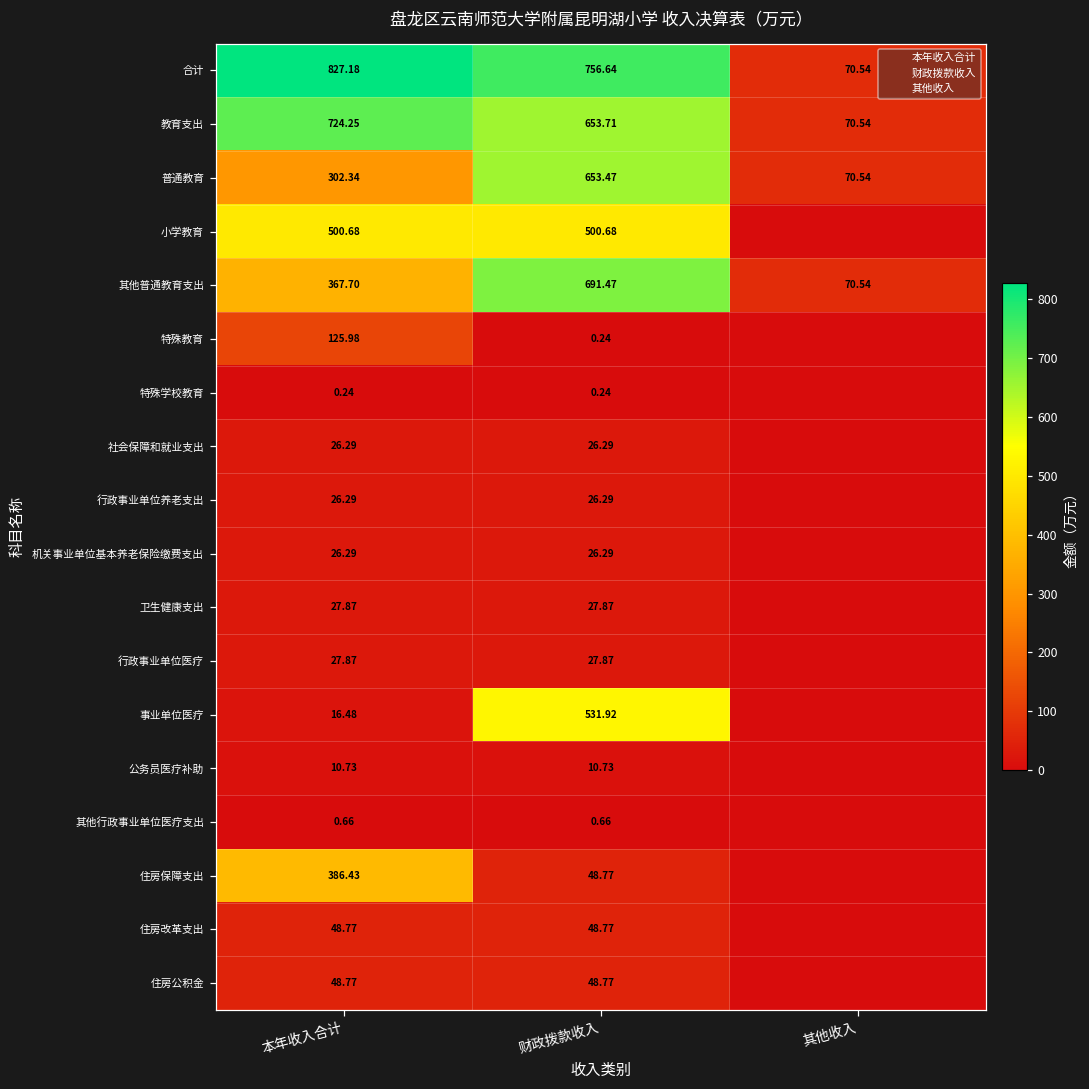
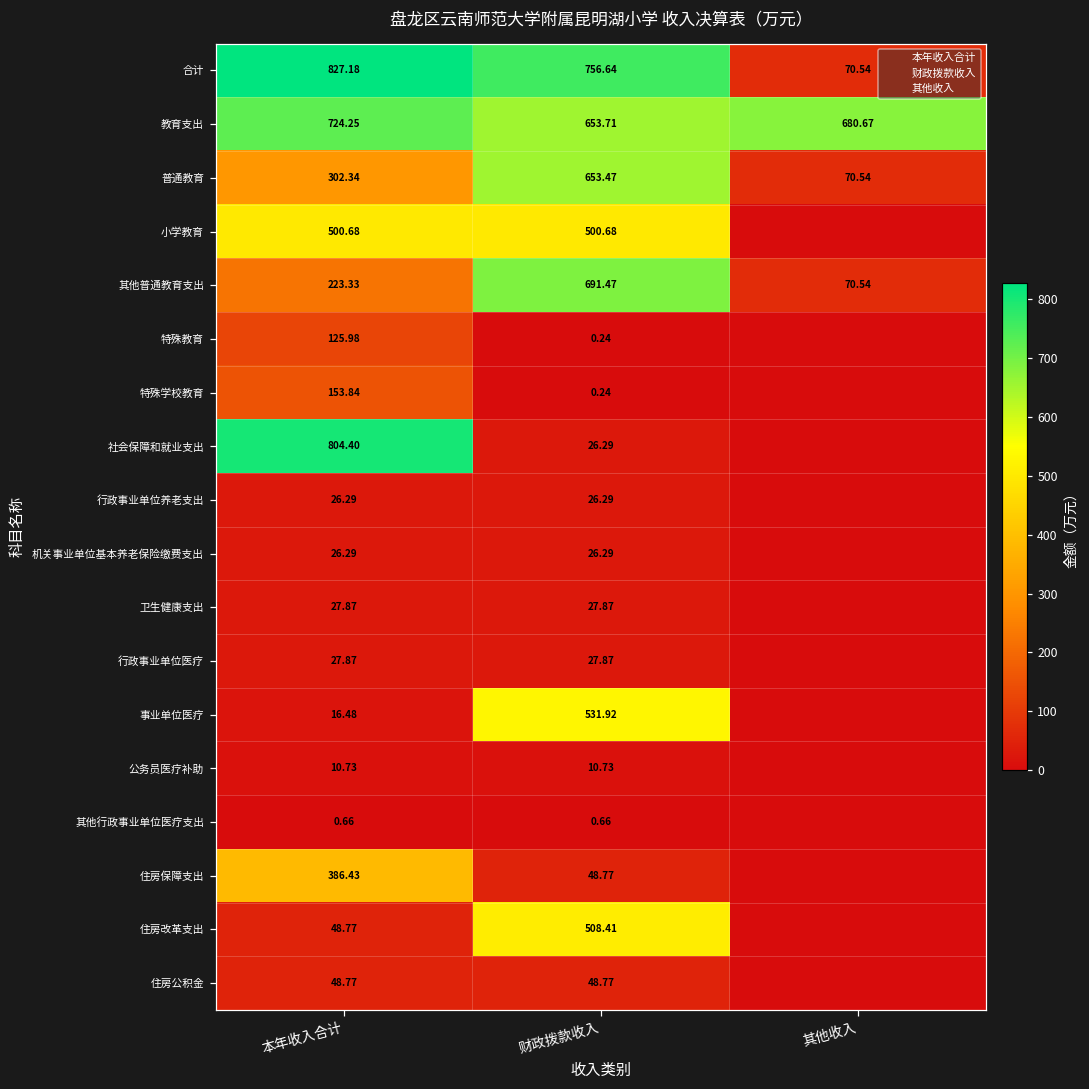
教育支出, 其他收入: 70.54 -> 680.67
其他普通教育支出, 本年收入合计: 367.70 -> 223.33
特殊学校教育, 本年收入合计: 0.24 -> 153.84
社会保障和就业支出, 本年收入合计: 26.29 -> 804.40
住房改革支出, 财政拨款收入: 48.77 -> 508.41
